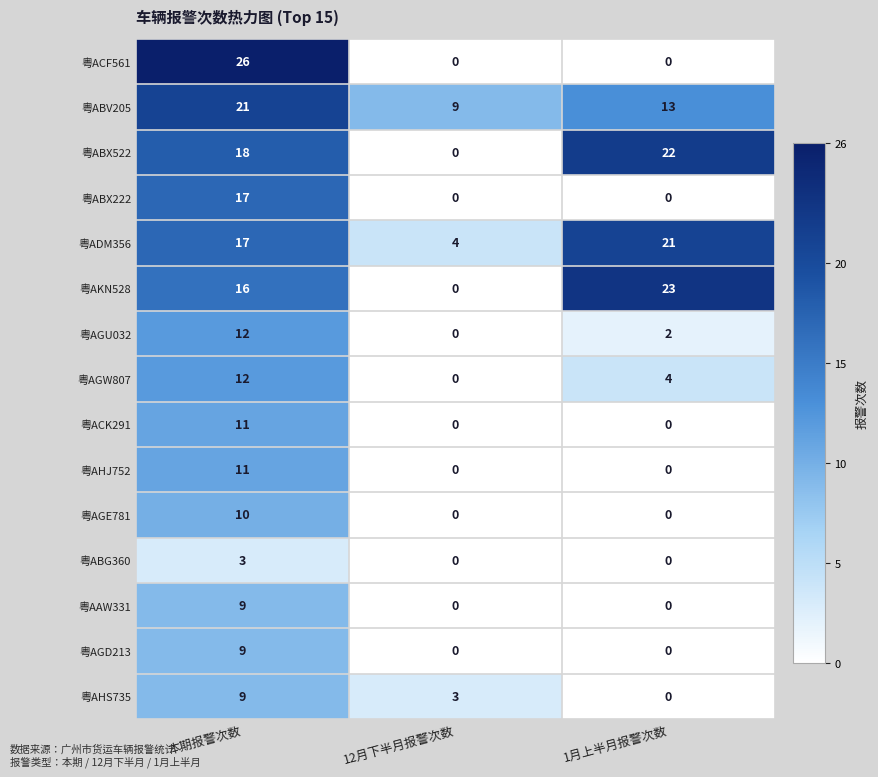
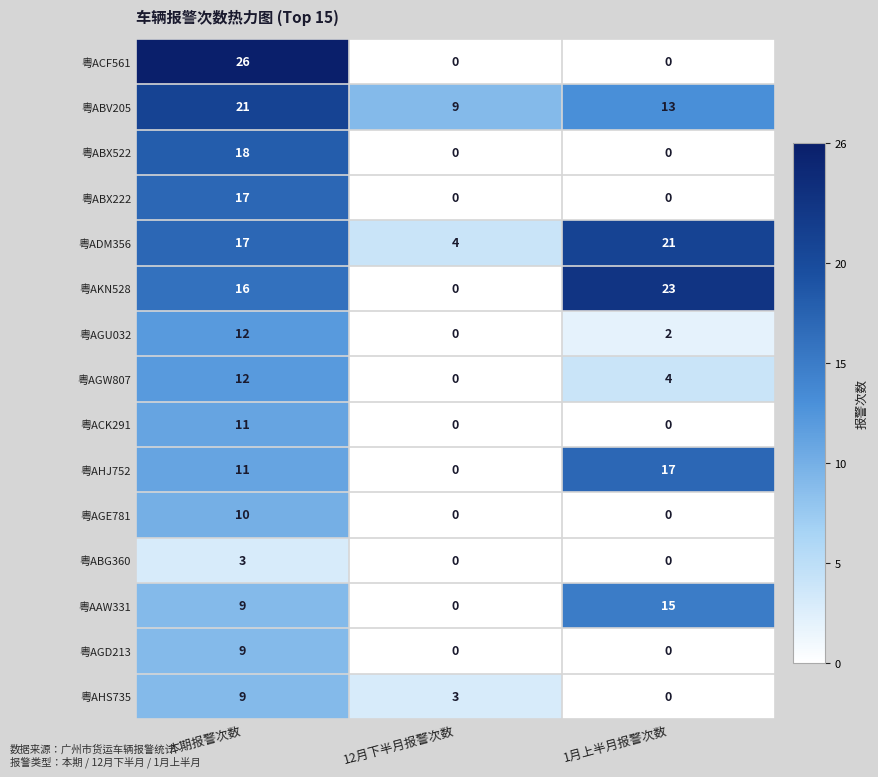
粤ABX522, 1月上半月报警次数: 22 -> 0
粤AHJ752, 1月上半月报警次数: 0 -> 17
粤AAW331, 1月上半月报警次数: 0 -> 15
